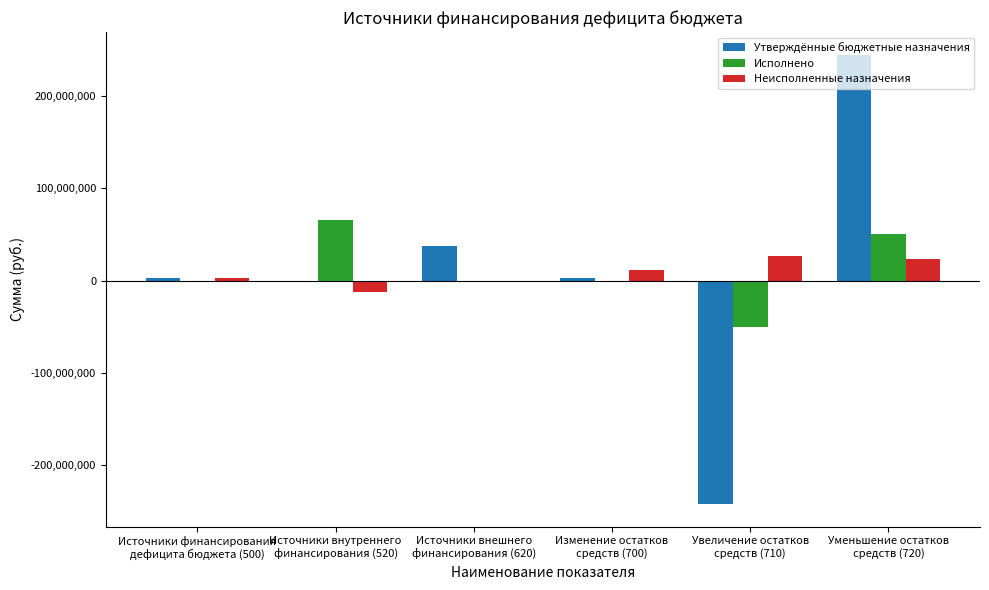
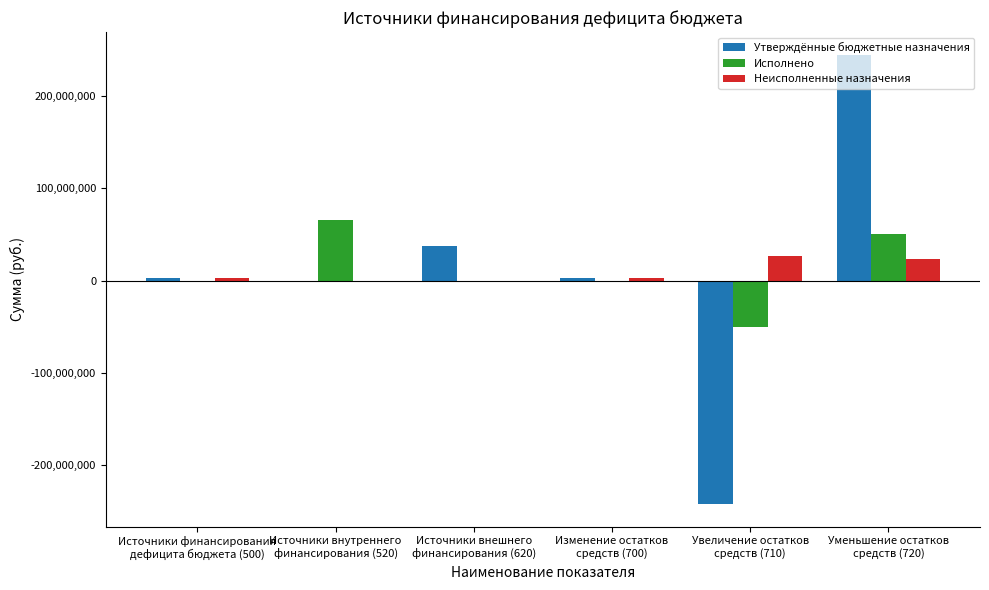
Неисполненные назначения, Источники внутреннего финансирования (520): -10,000,000 -> 0
Неисполненные назначения, Изменение остатков средств (700): 10,000,000 -> 0
